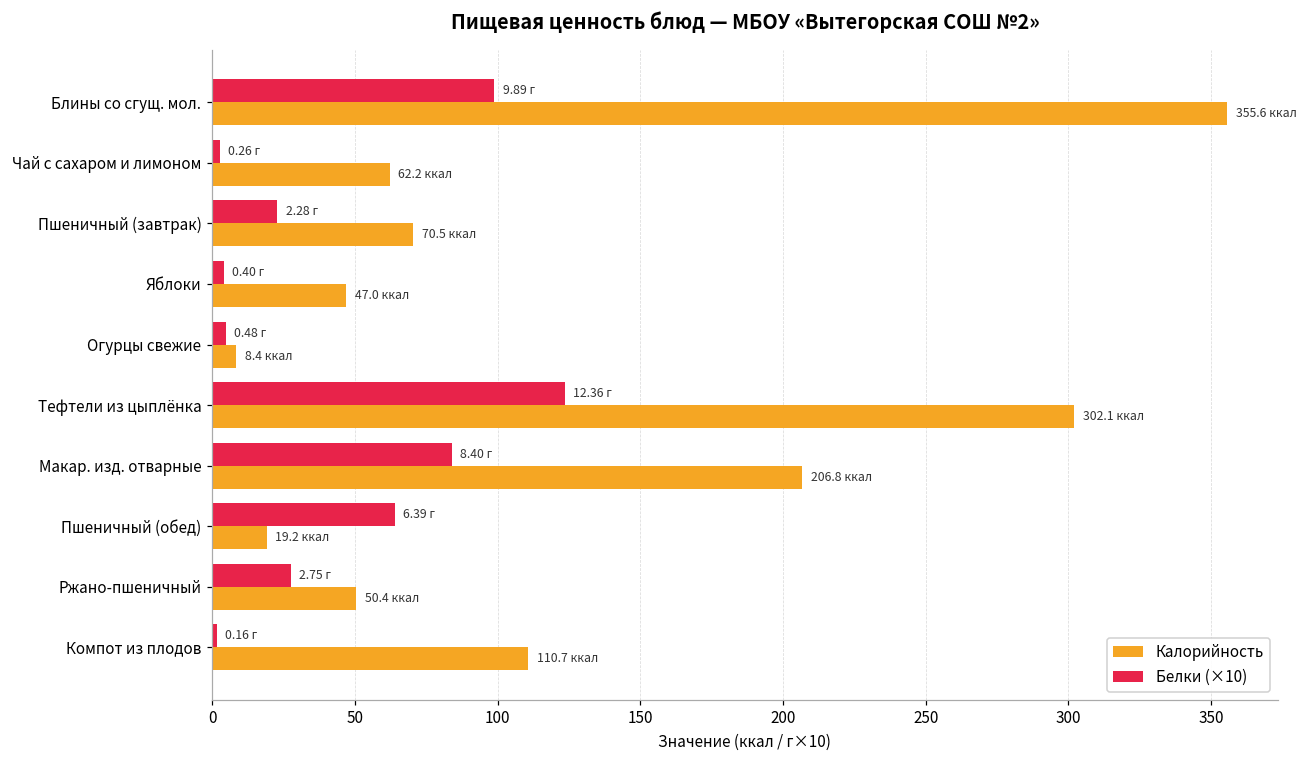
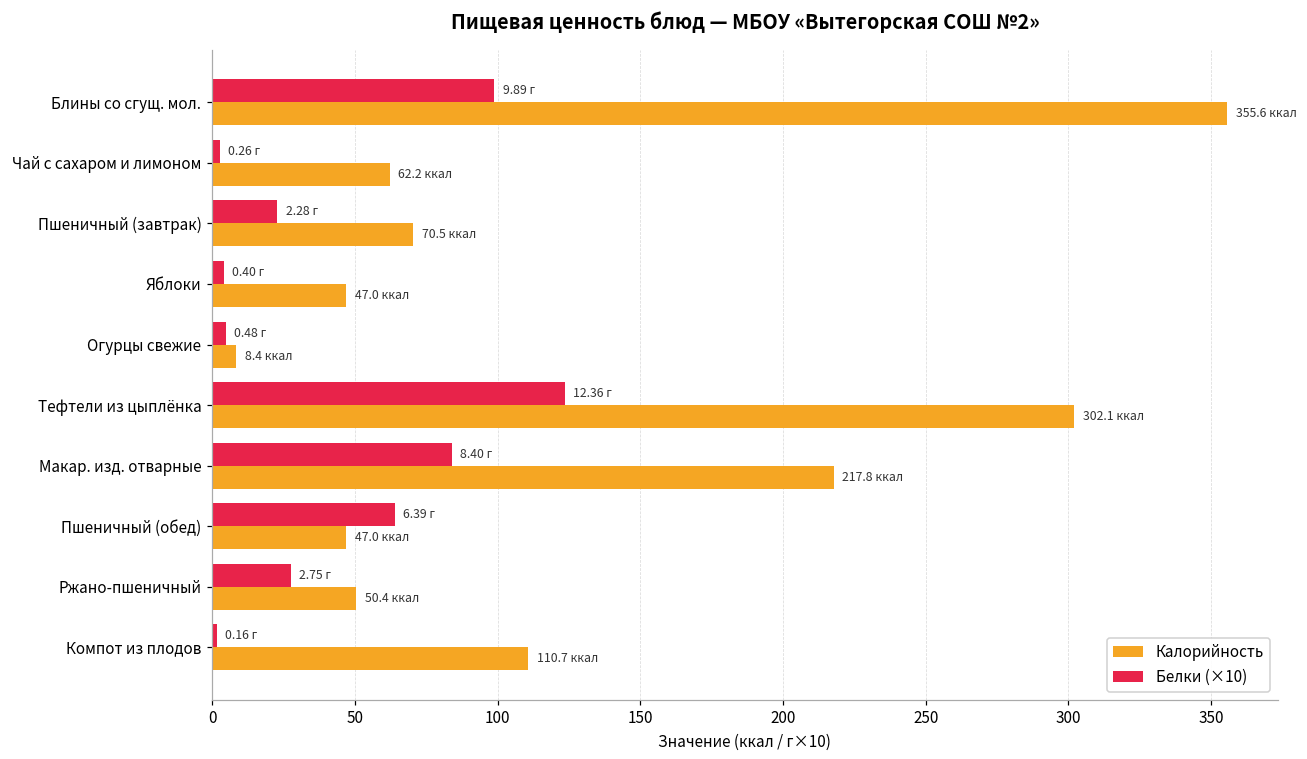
Калорийность, Макар. изд. отварные: 206.8 -> 217.8
Калорийность, Пшеничный (обед): 19.2 -> 47.0
